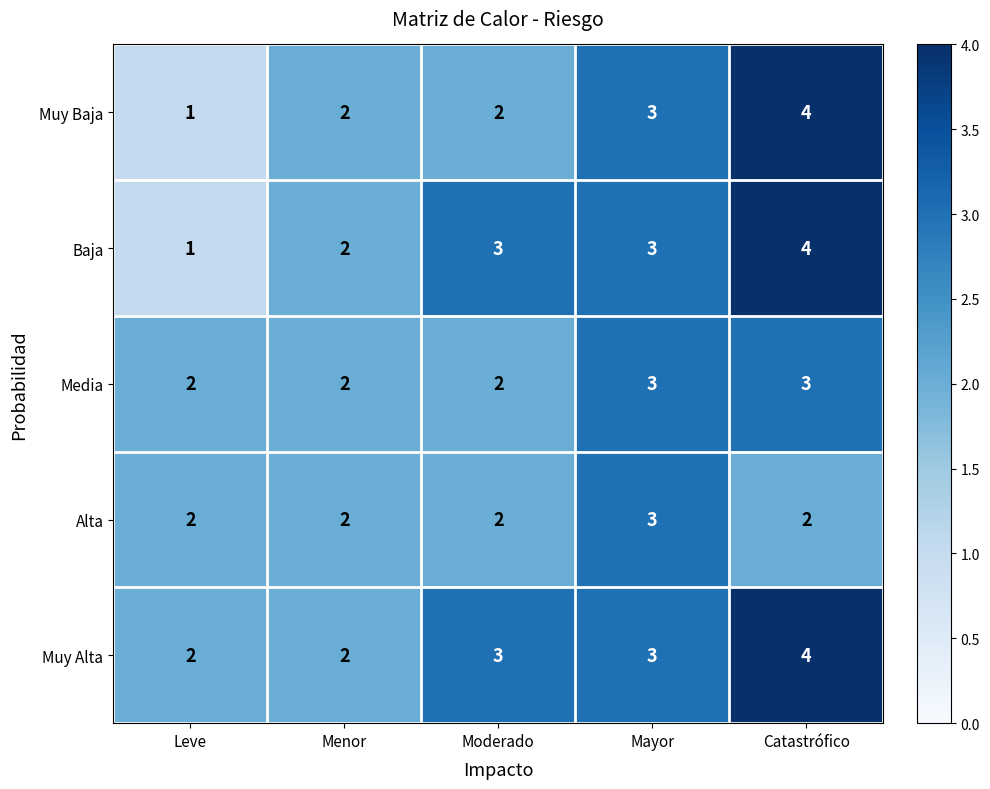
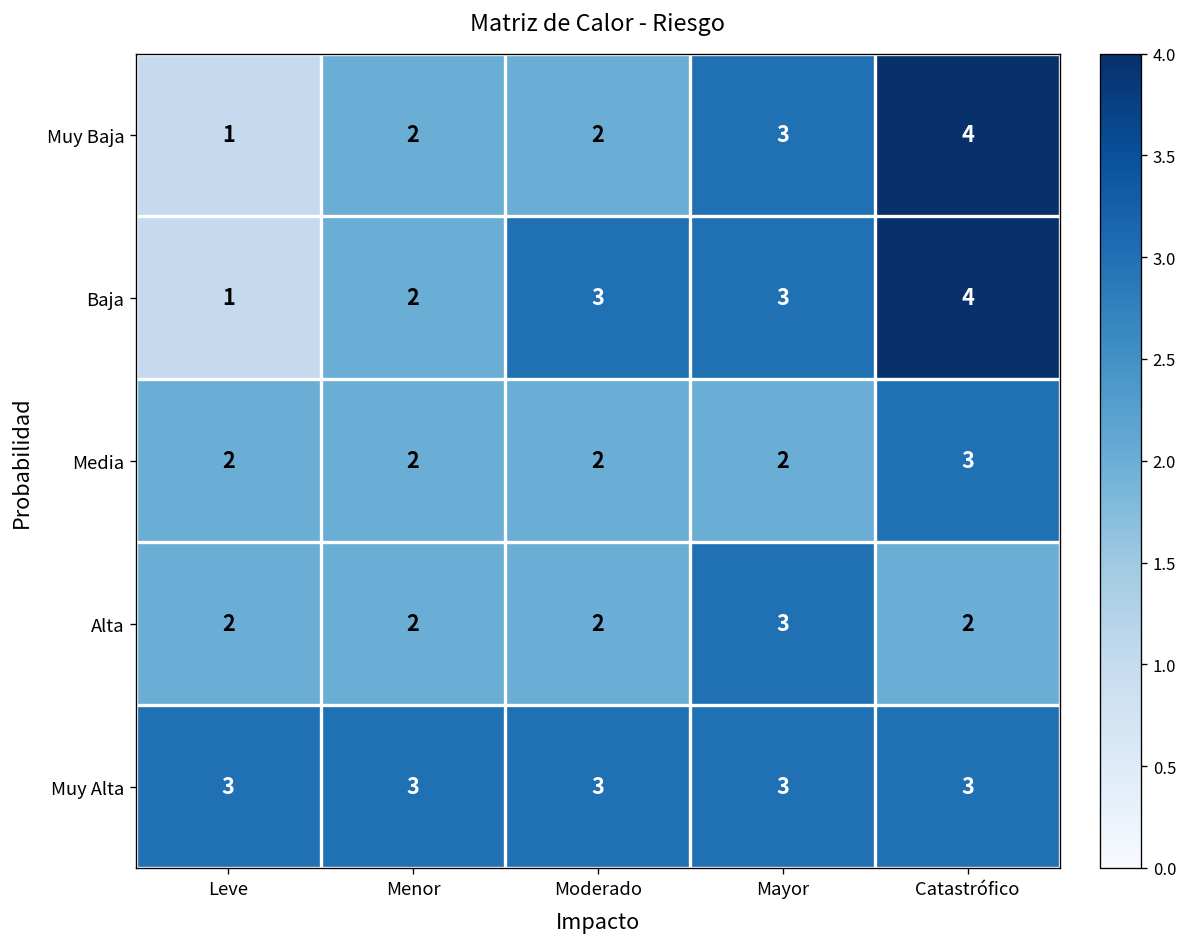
Media, Mayor: 3 -> 2
Muy Alta, Leve: 2 -> 3
Muy Alta, Menor: 2 -> 3
Muy Alta, Catastrófico: 4 -> 3
